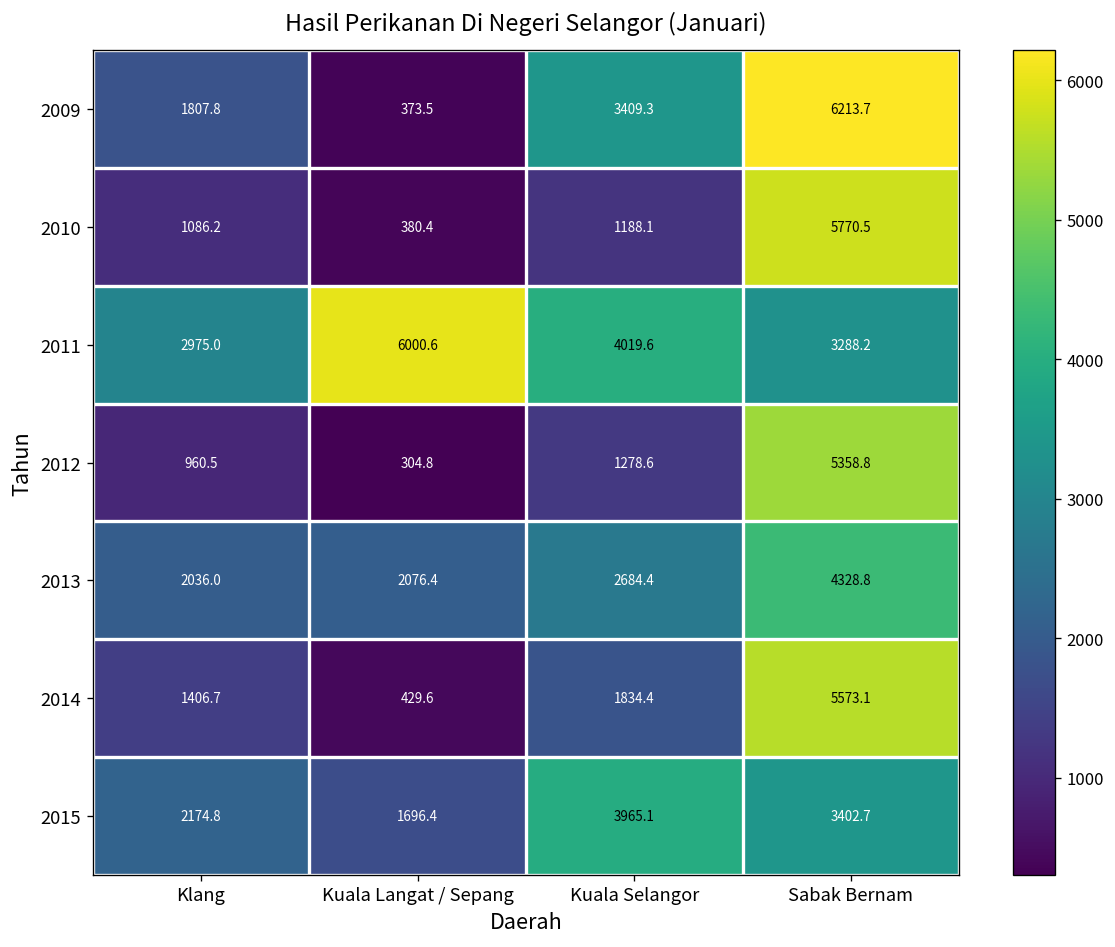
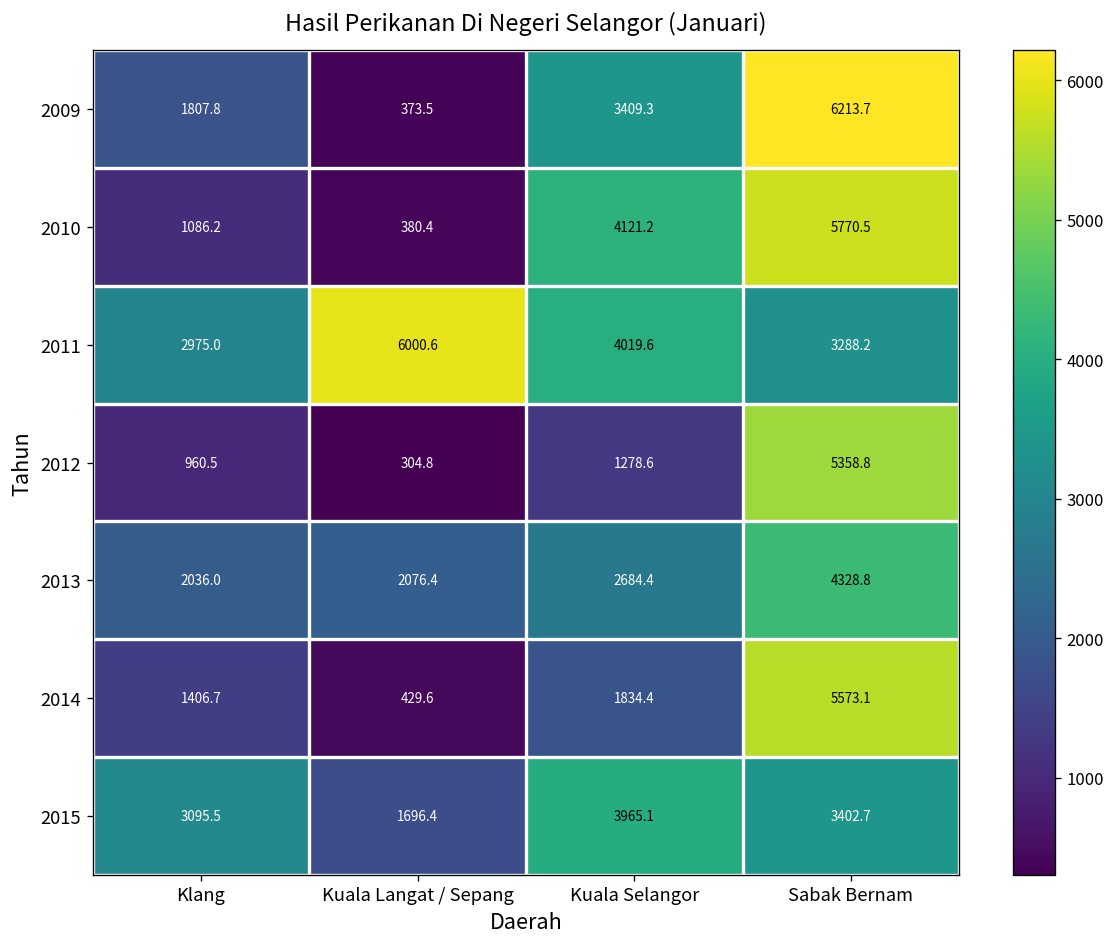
2010, Kuala Selangor: 1188.1 -> 4121.2
2015, Klang: 2174.8 -> 3095.5
